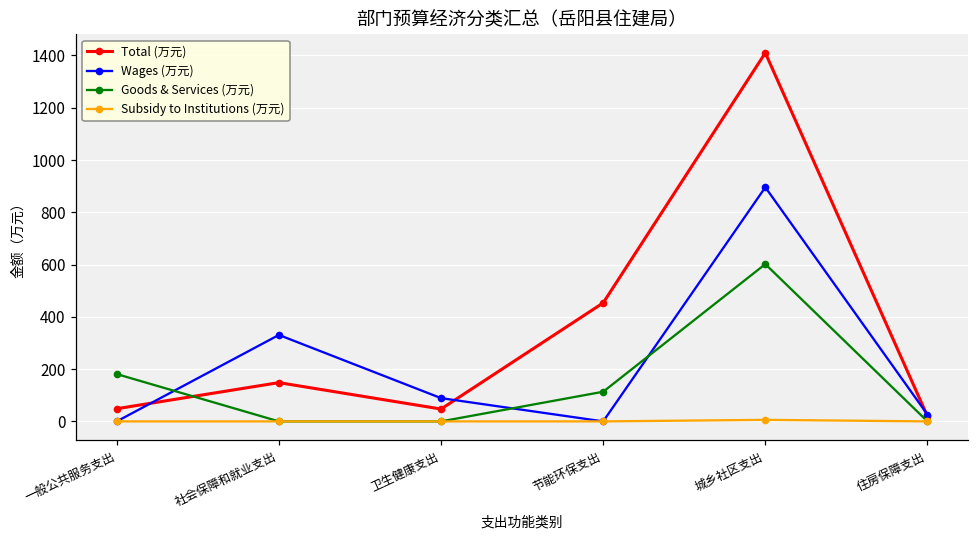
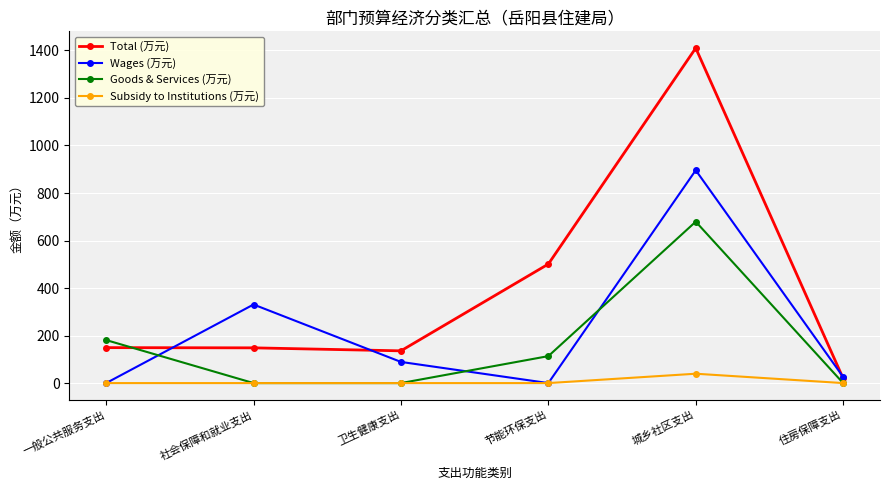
Total (万元), 一般公共服务支出: 50 -> 150
Total (万元), 卫生健康支出: 50 -> 140
Total (万元), 节能环保支出: 450 -> 500
Goods & Services (万元), 城乡社区支出: 600 -> 680
Subsidy to Institutions (万元), 城乡社区支出: 10 -> 40
